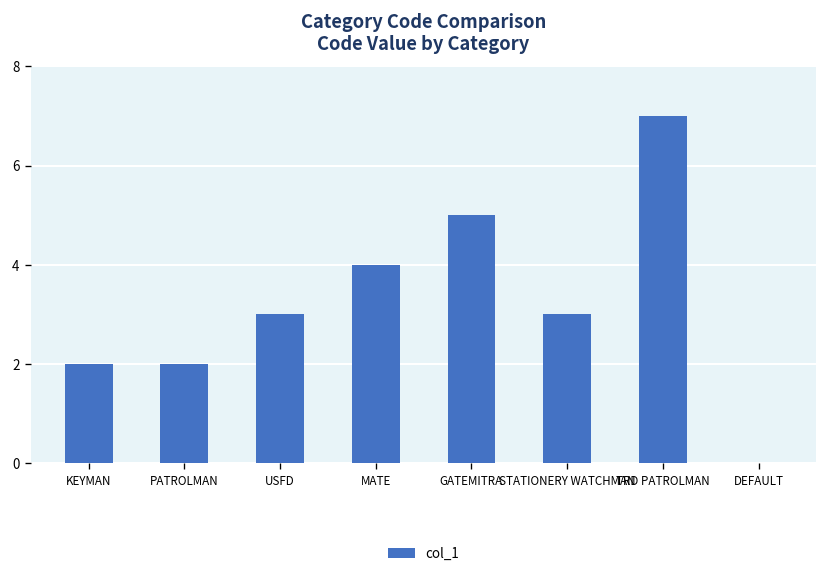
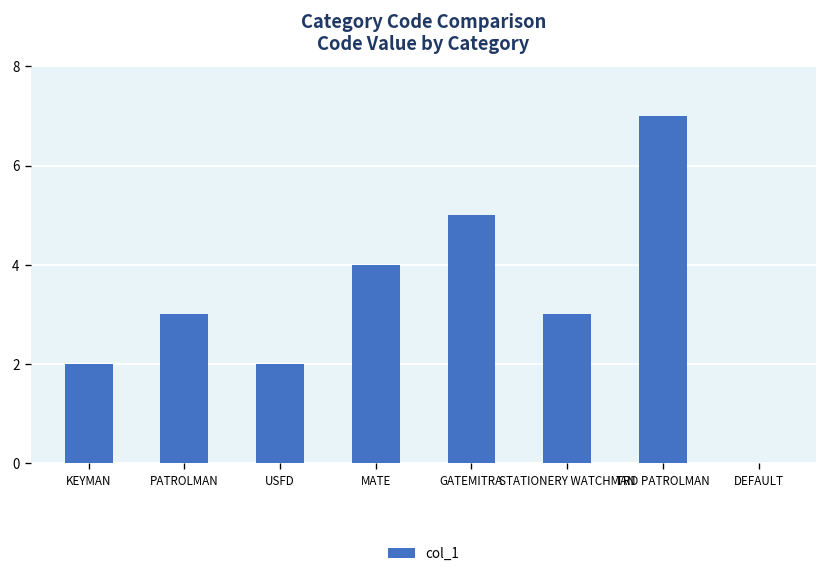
PATROLMAN: 2 -> 3
USFD: 3 -> 2
